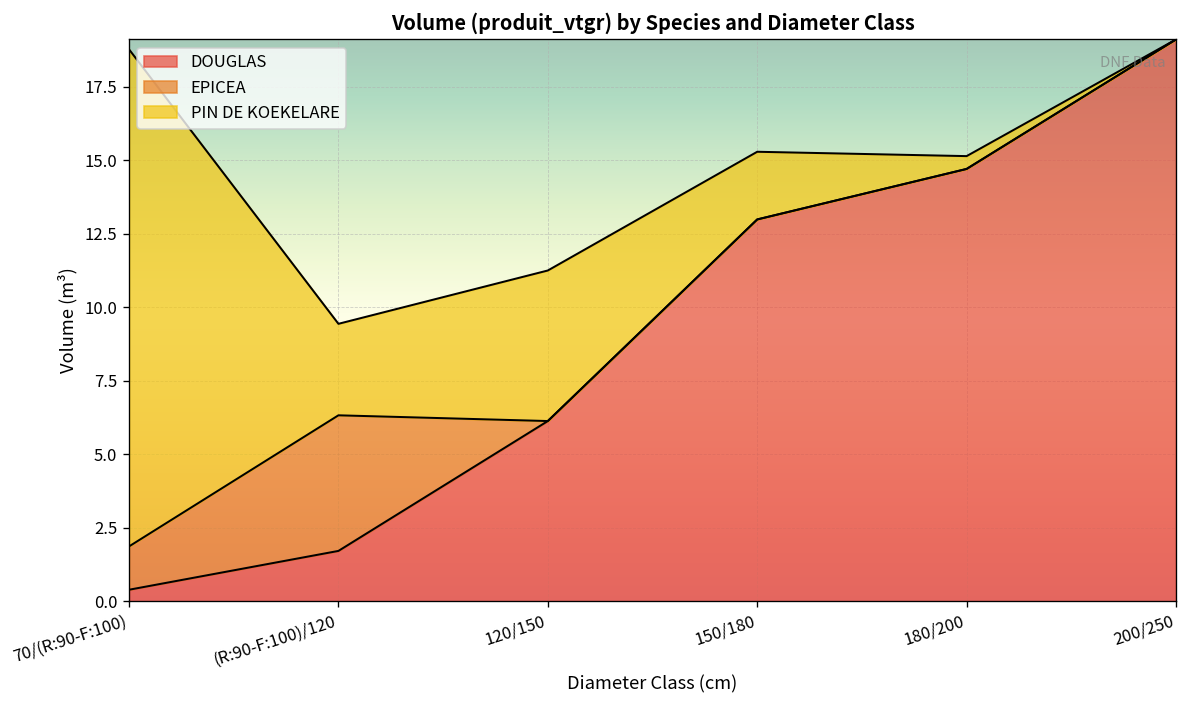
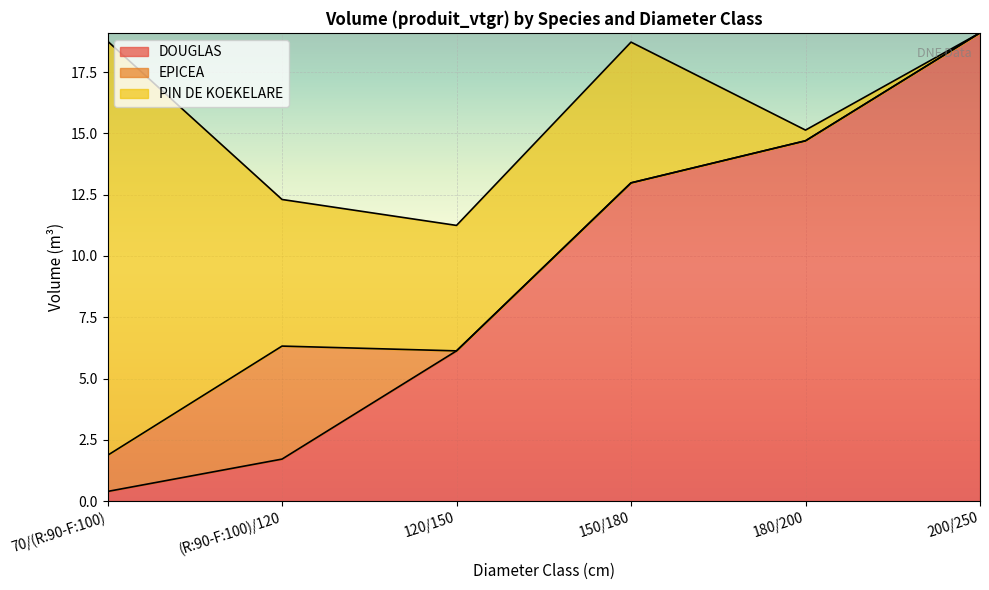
PIN DE KOEKELARE, (R:90-F:100)/120: 3.1 -> 6.0
PIN DE KOEKELARE, 150/180: 2.3 -> 5.7
